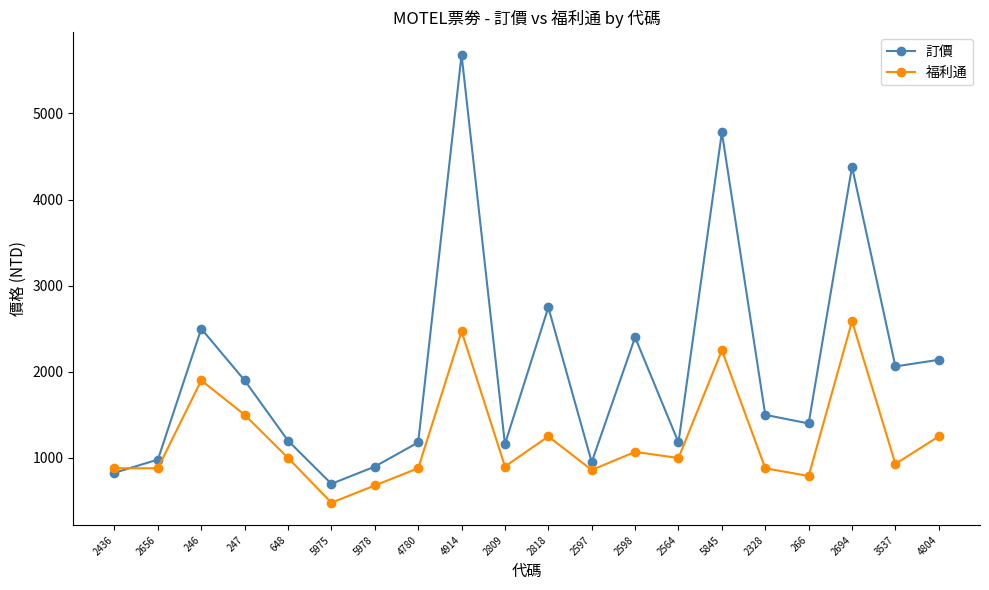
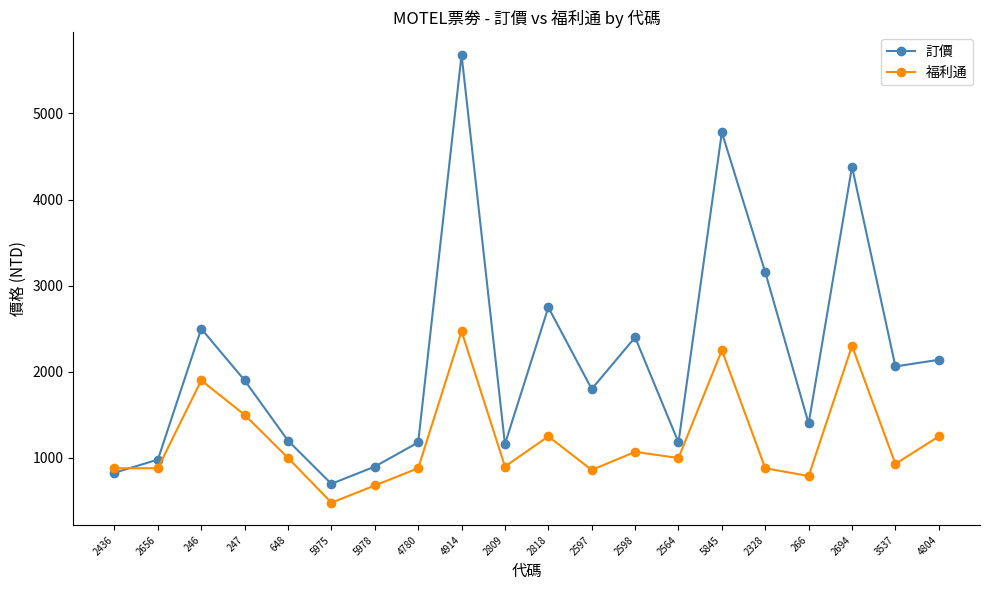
訂價, 2597: 1000 -> 1800
訂價, 2328: 1500 -> 3200
福利通, 2694: 2600 -> 2300
